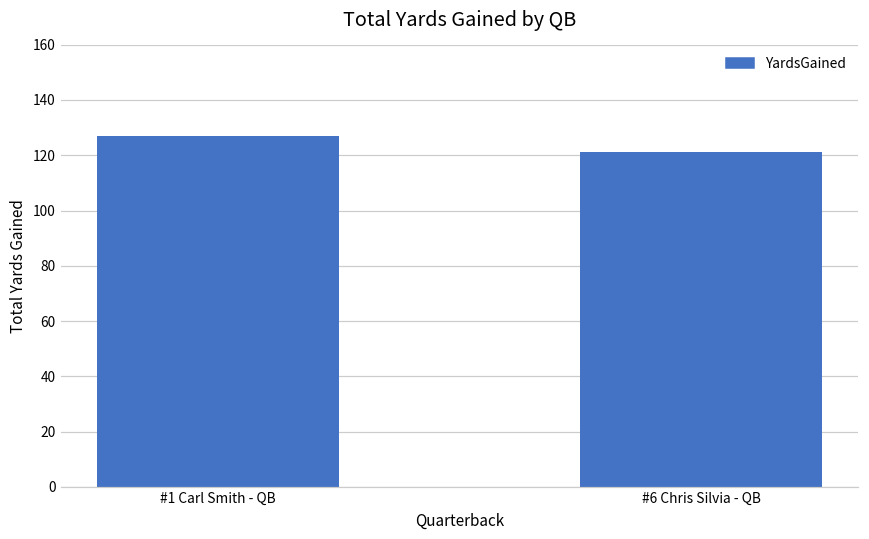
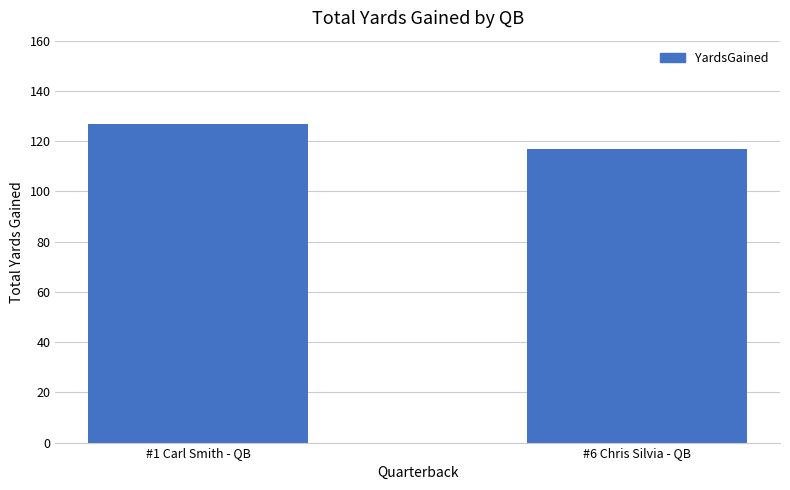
#6 Chris Silvia - QB: 121 -> 117
